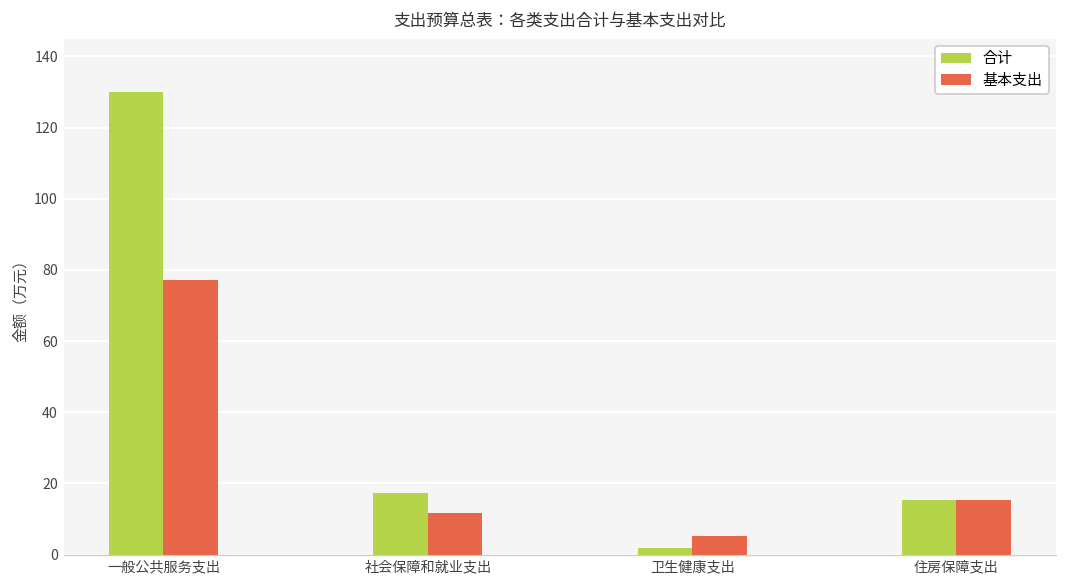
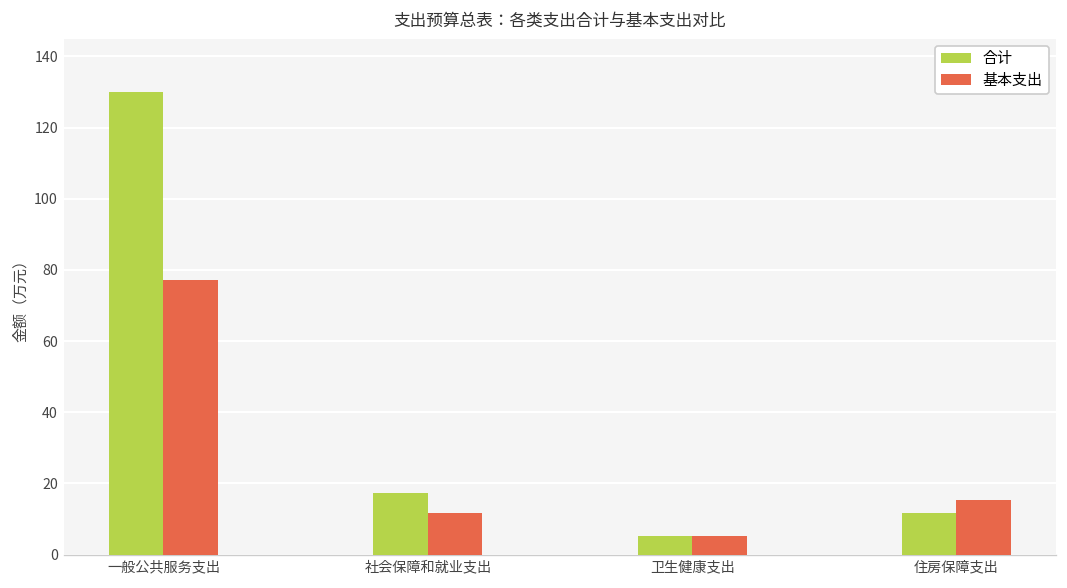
合计, 卫生健康支出: 2 -> 5
合计, 住房保障支出: 15 -> 12
